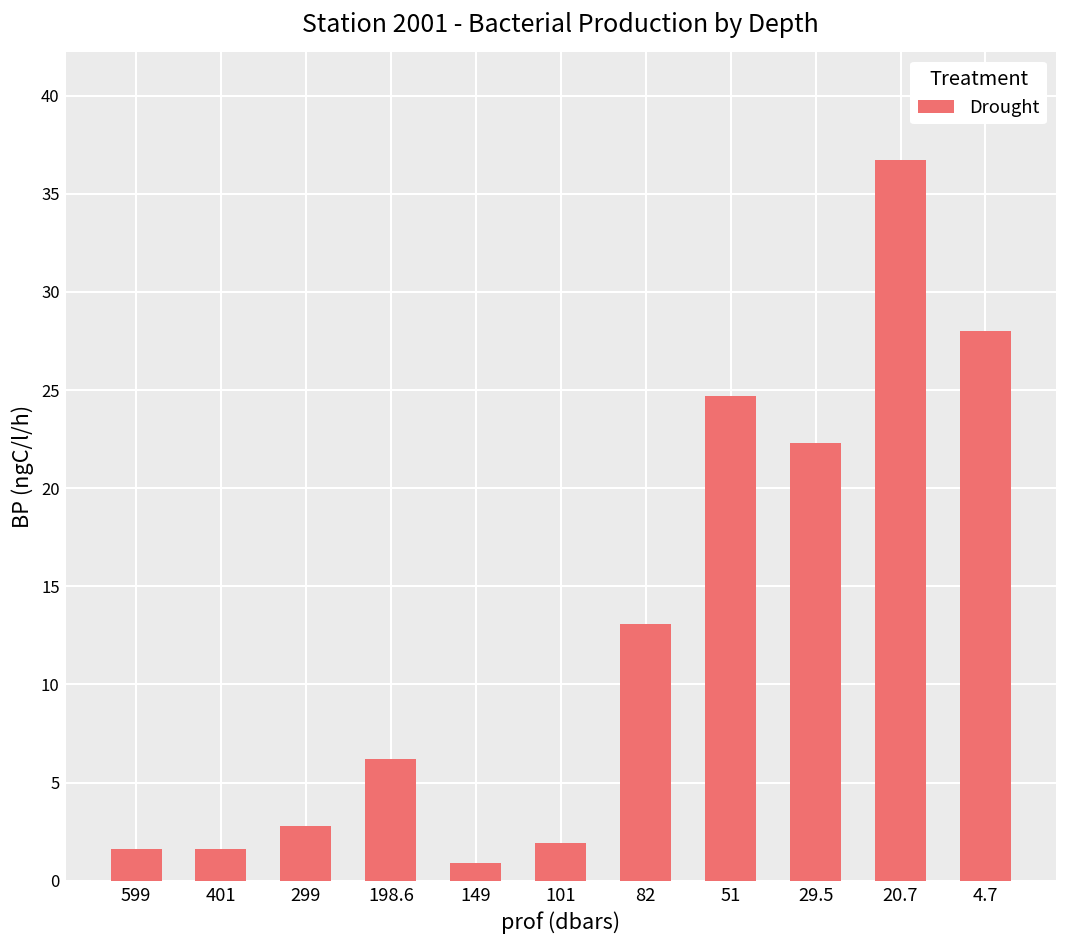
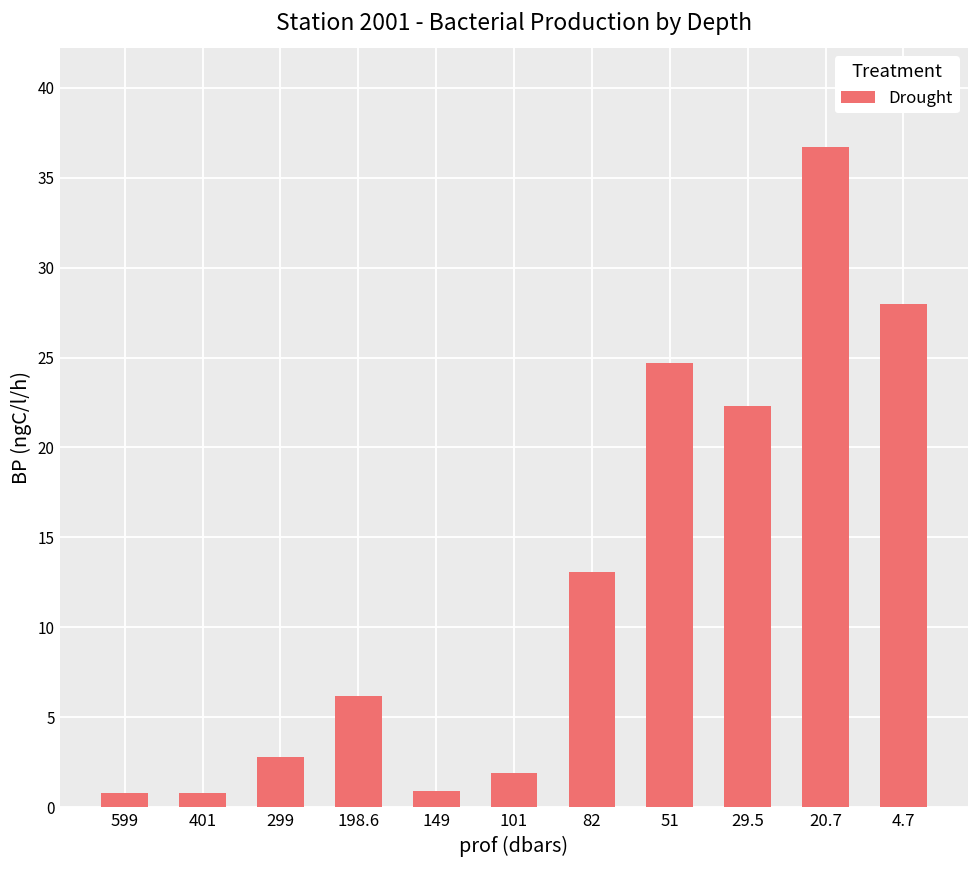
599: 1.6 -> 0.8
401: 1.6 -> 0.8
